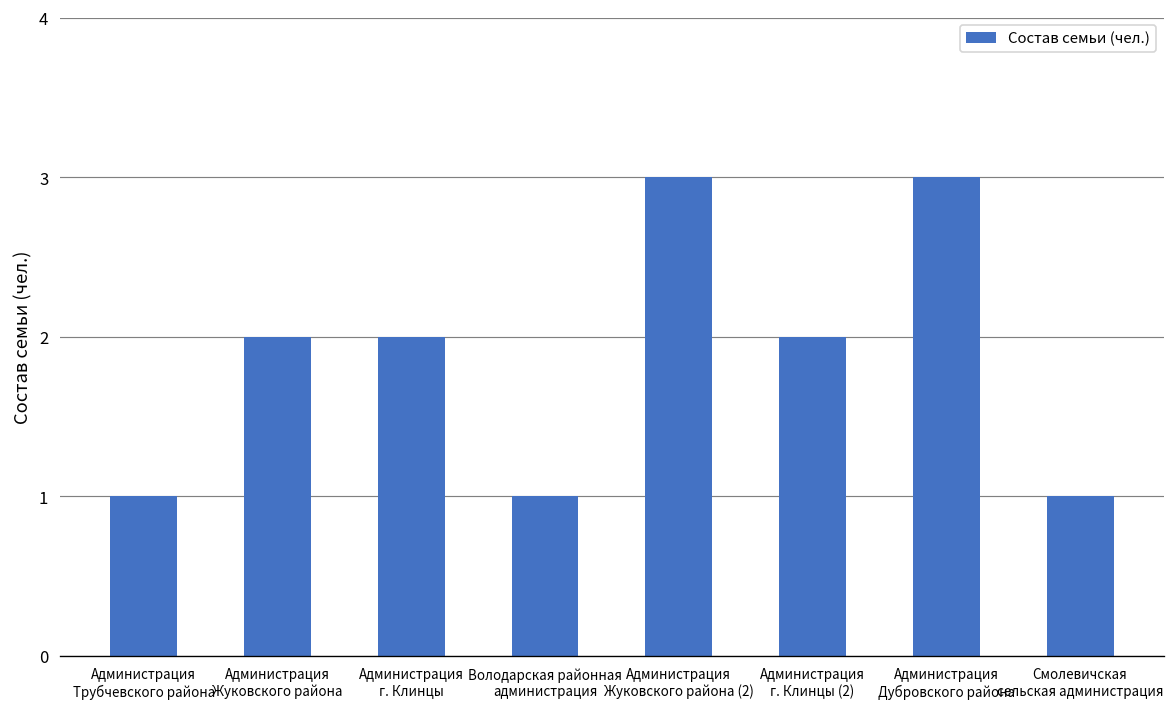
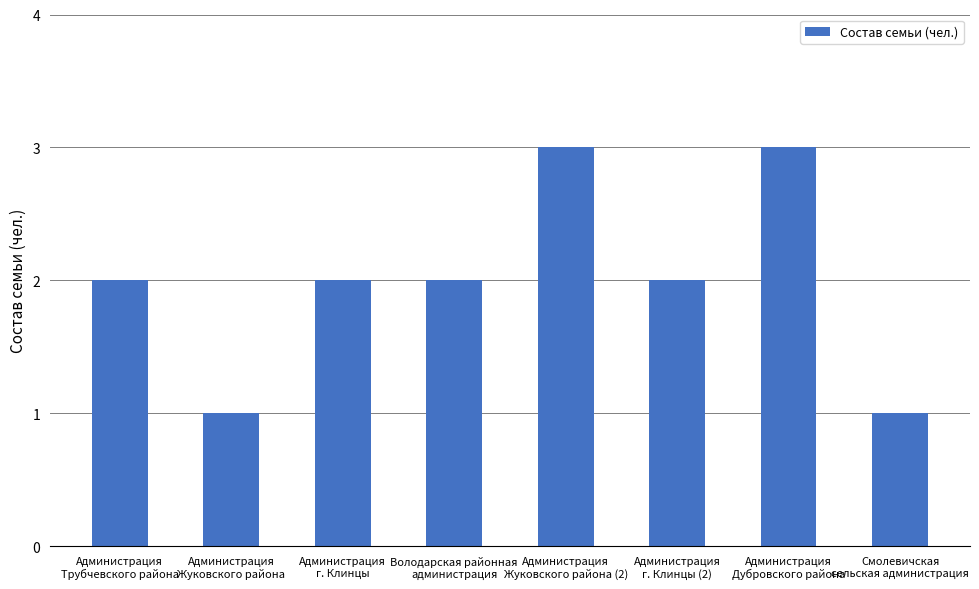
Администрация Трубчевского района: 1 -> 2
Администрация Жуковского района: 2 -> 1
Володарская районная администрация: 1 -> 2
